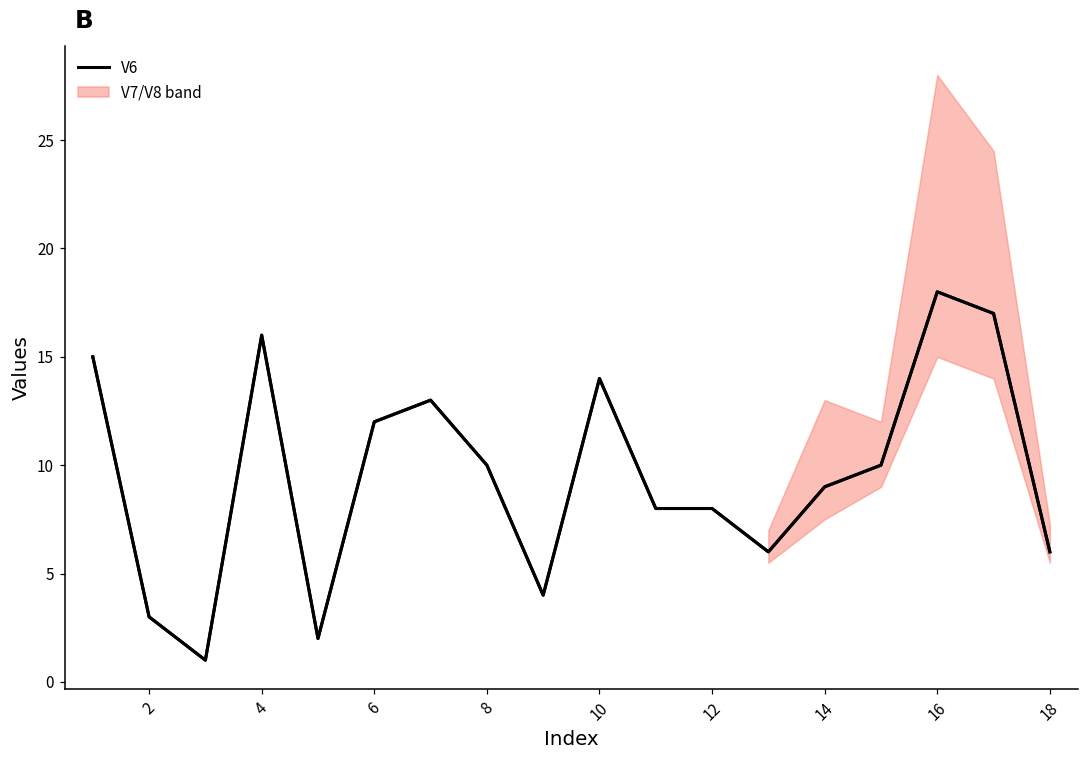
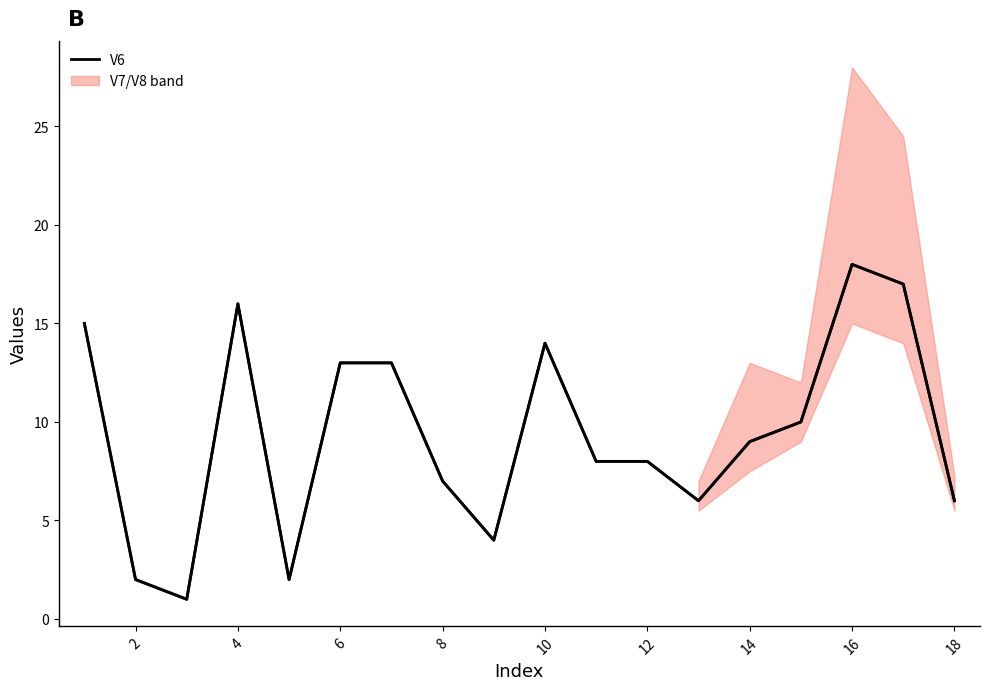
V6, 2: 3 -> 2
V6, 6: 12 -> 13
V6, 8: 10 -> 7
